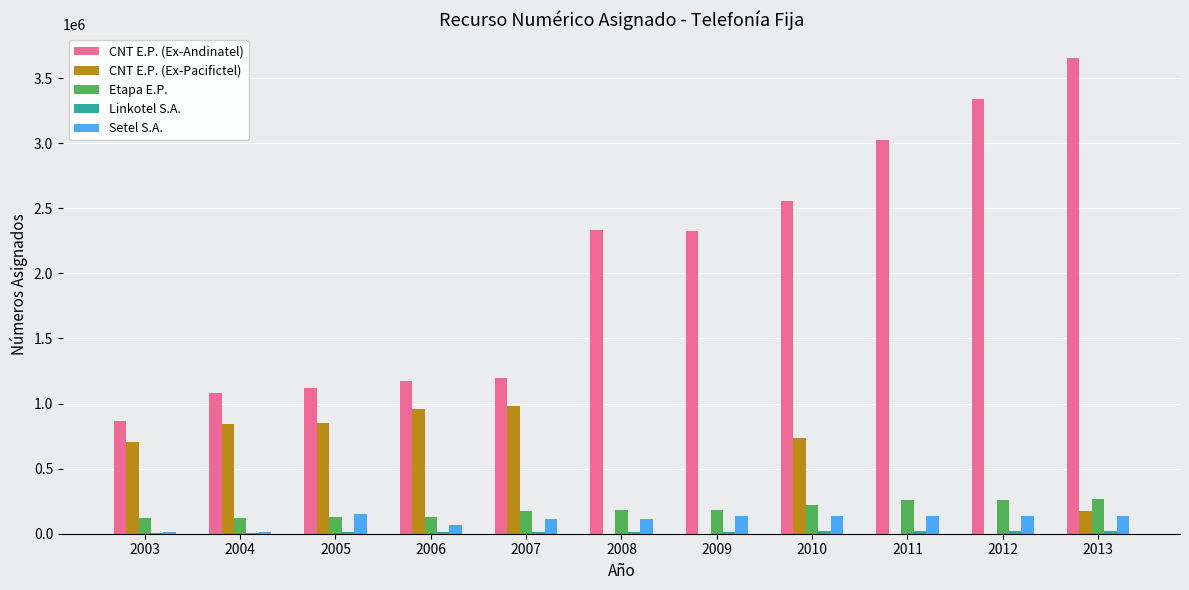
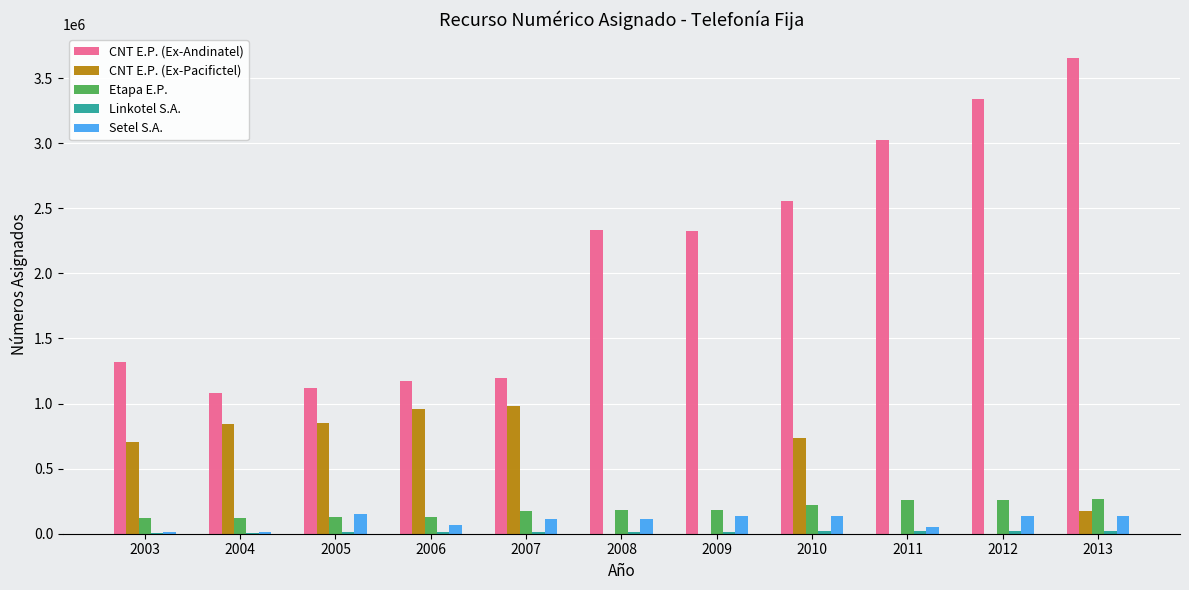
CNT E.P. (Ex-Andinatel), 2003: 860000 -> 1320000
Setel S.A., 2011: 140000 -> 50000
